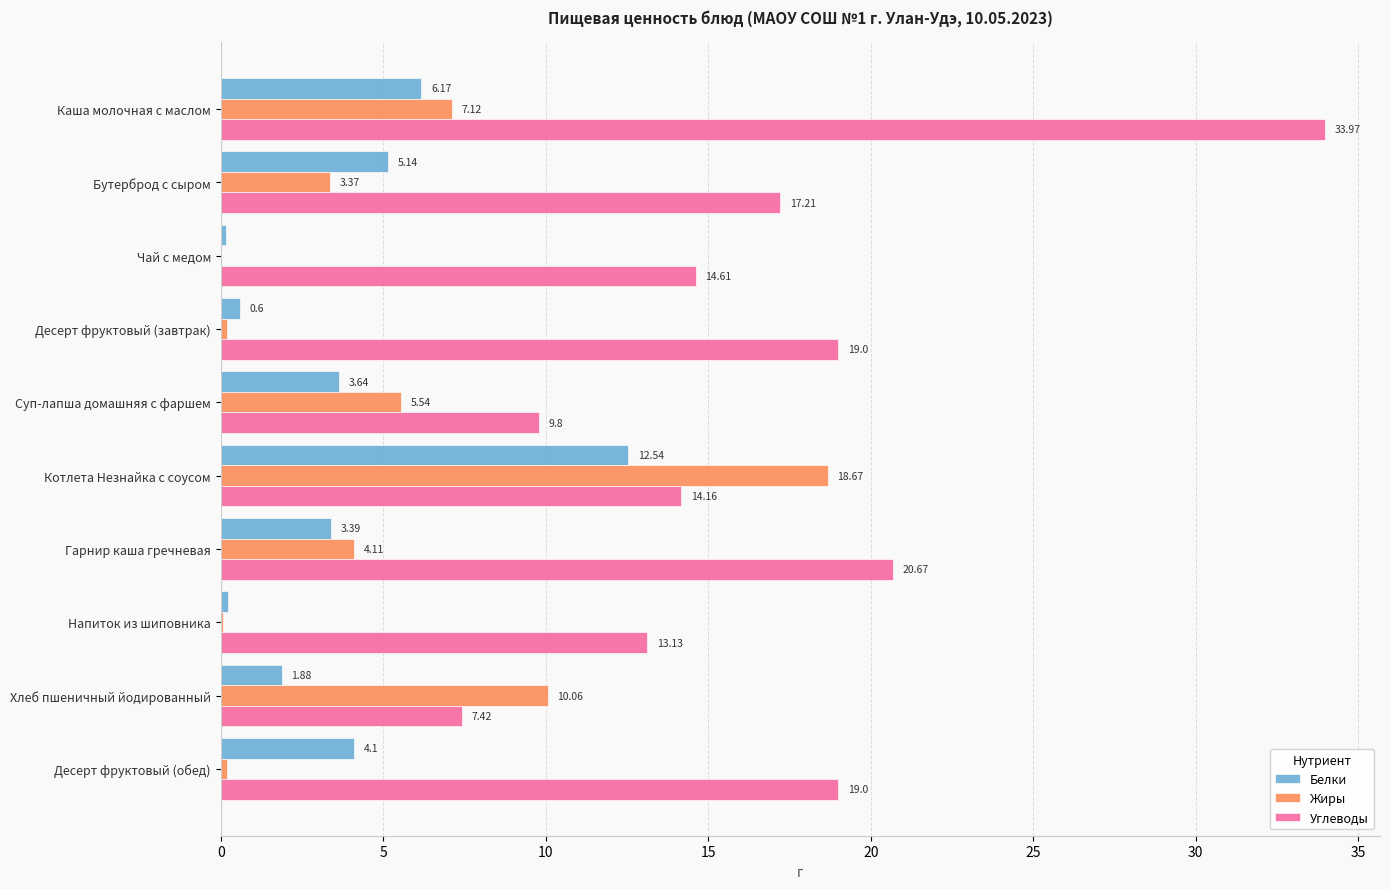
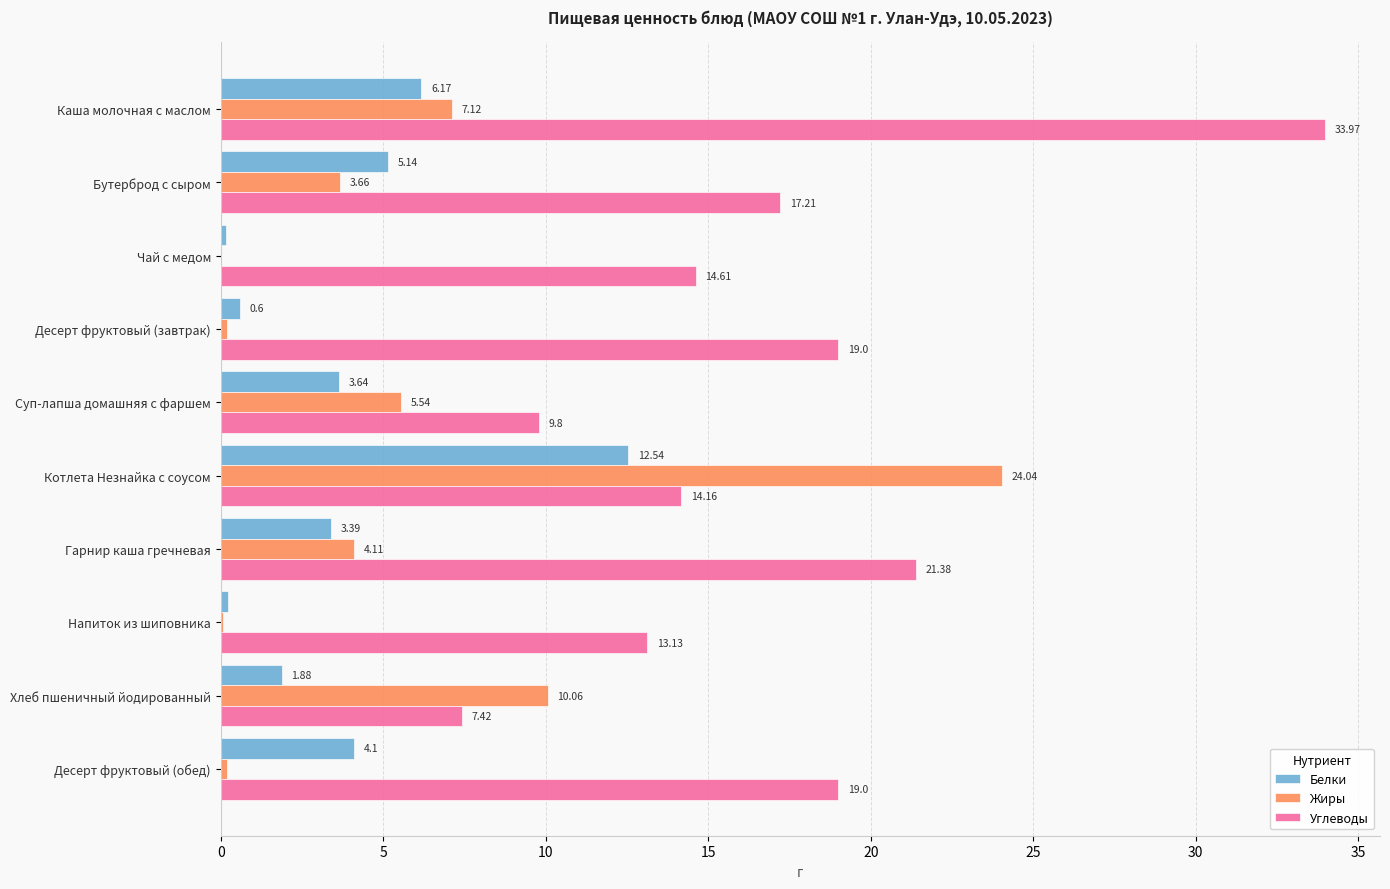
Жиры, Бутерброд с сыром: 3.37 -> 3.66
Жиры, Котлета Незнайка с соусом: 18.67 -> 24.04
Углеводы, Гарнир каша гречневая: 20.67 -> 21.38
